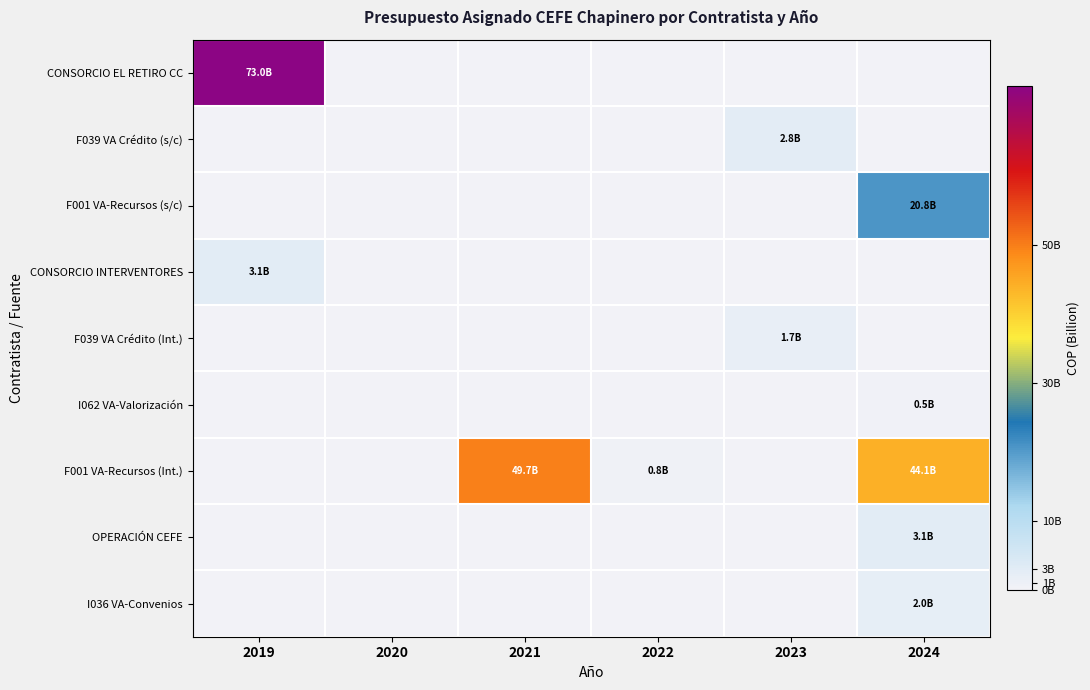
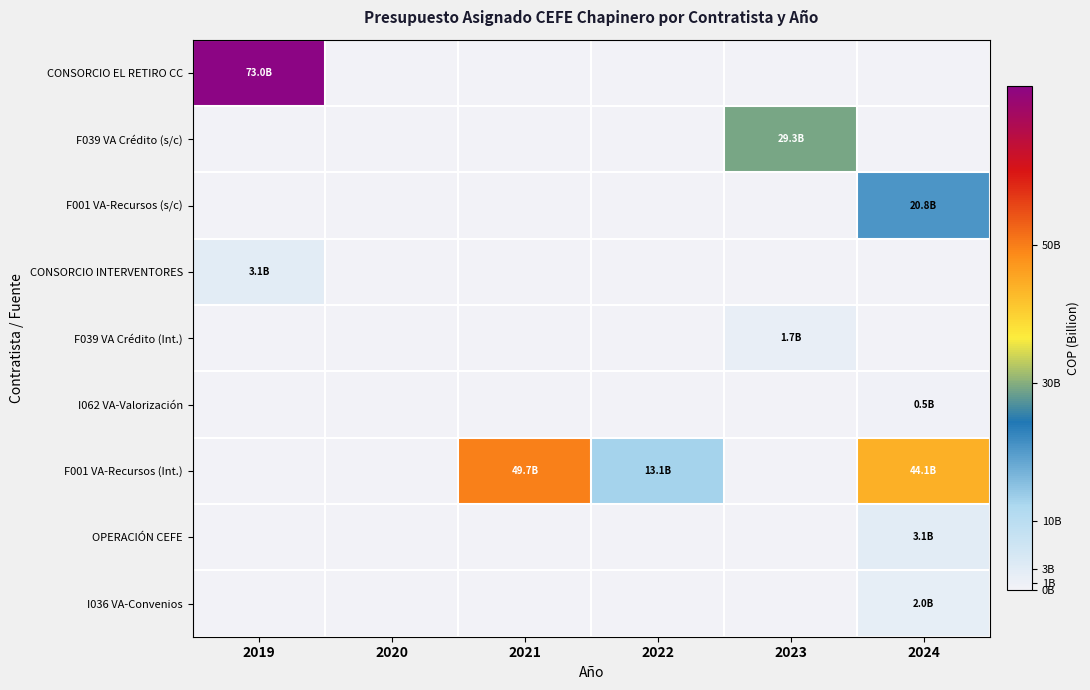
F039 VA Crédito (s/c), 2023: 2.8B -> 29.3B
F001 VA-Recursos (Int.), 2022: 0.8B -> 13.1B
